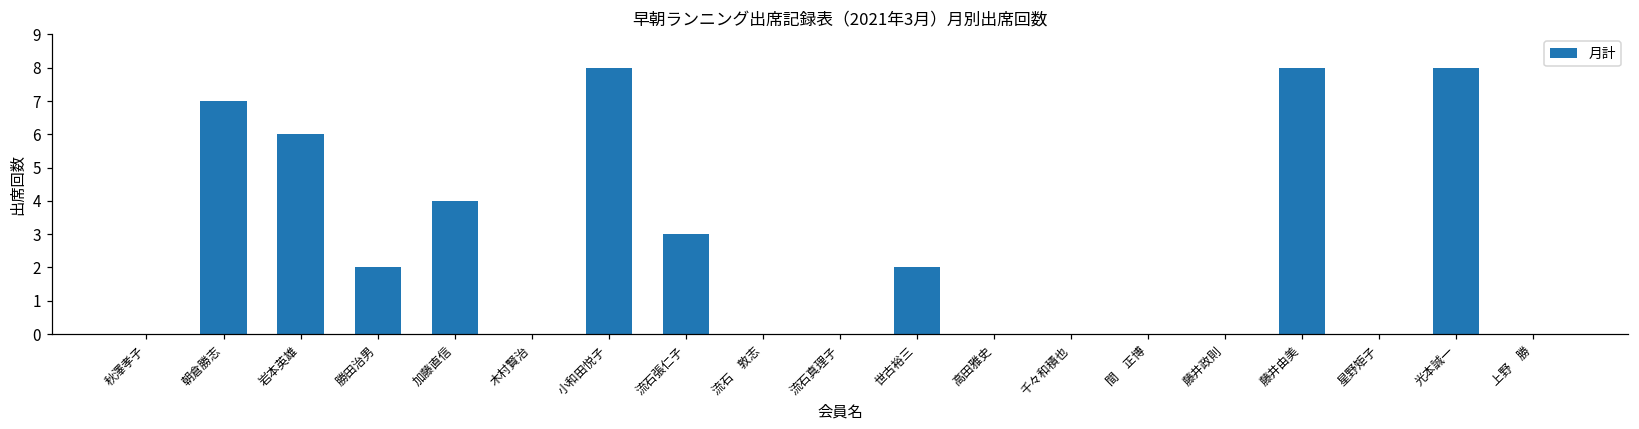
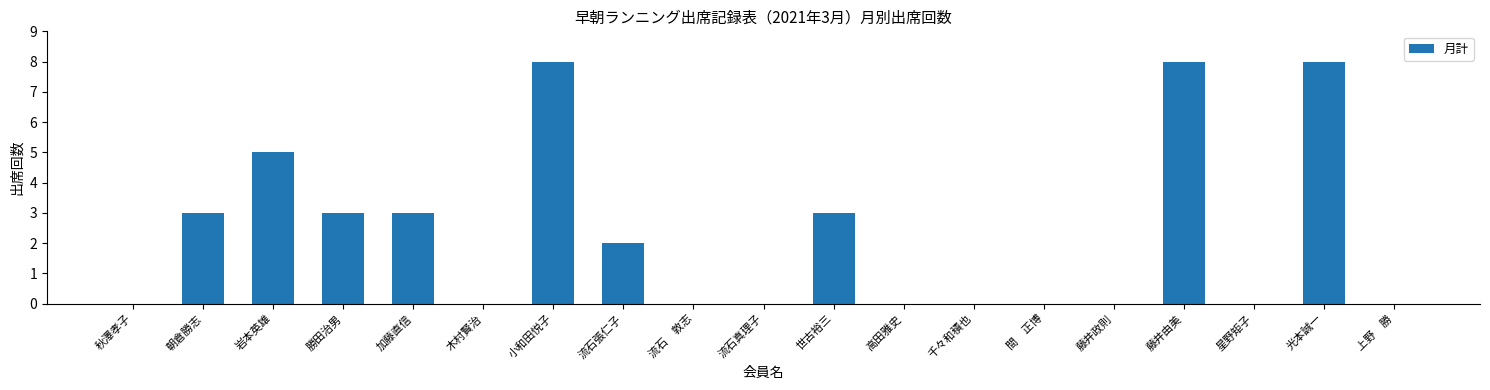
朝倉勝志: 7 -> 3
岩本英雄: 6 -> 5
勝田治男: 2 -> 3
加藤直信: 4 -> 3
流石張仁子: 3 -> 2
世古裕三: 2 -> 3
